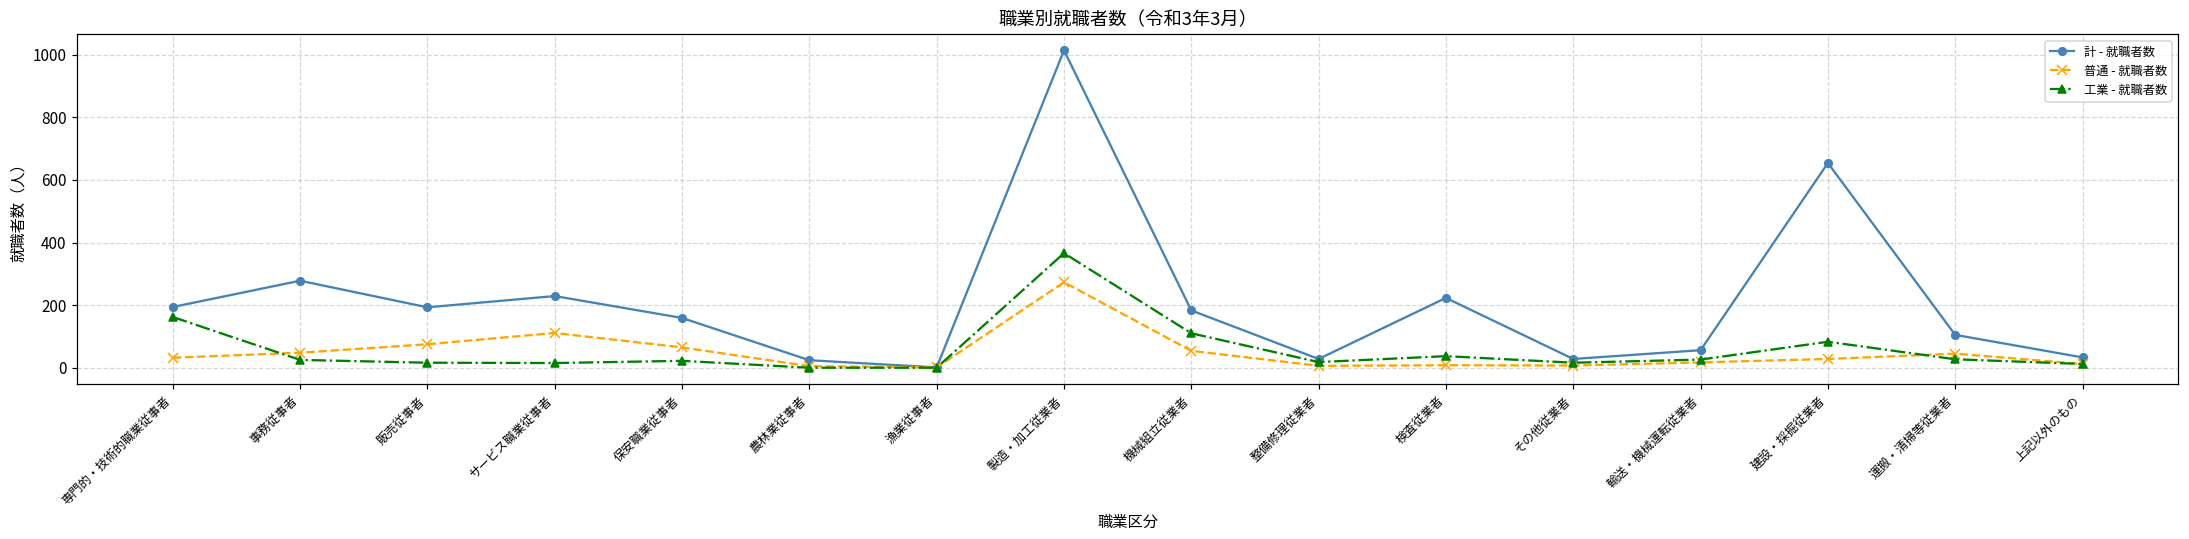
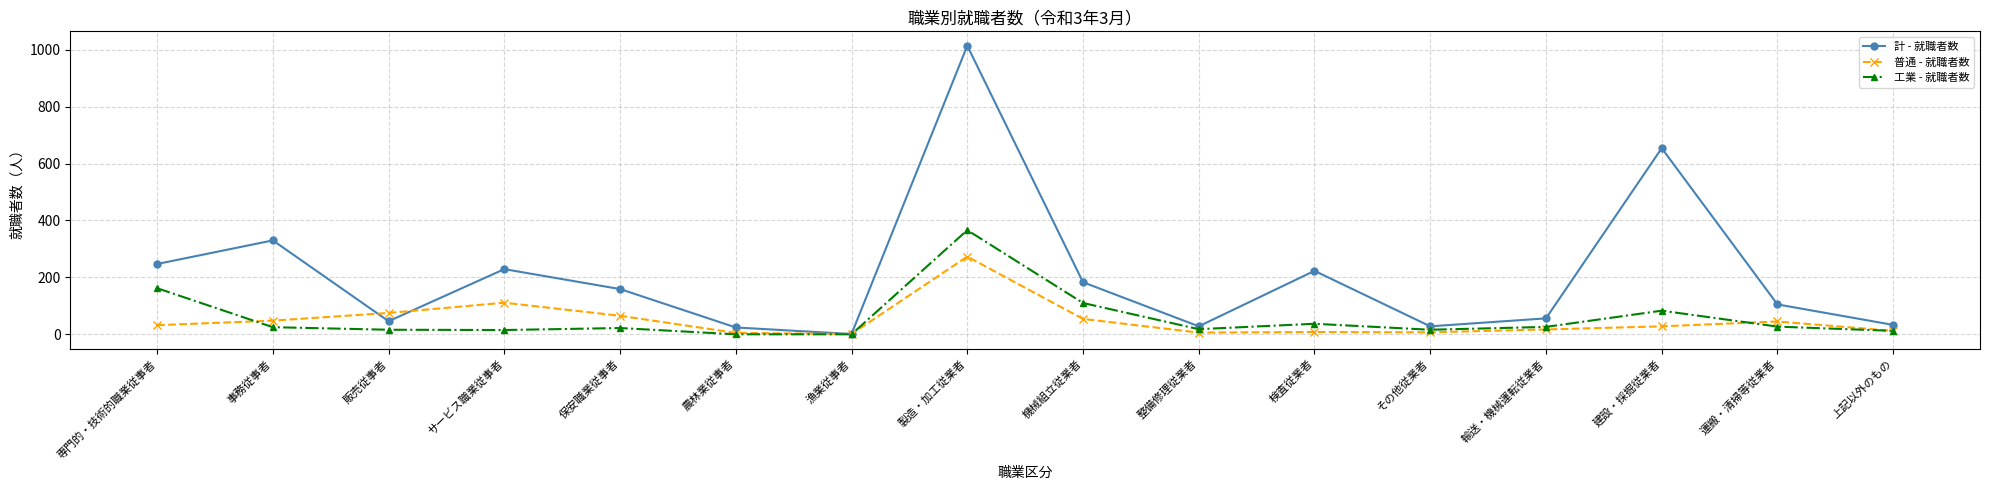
計 - 就職者数, 専門的・技術的職業従事者: 190 -> 250
計 - 就職者数, 事務従事者: 280 -> 330
計 - 就職者数, 販売従事者: 190 -> 50
